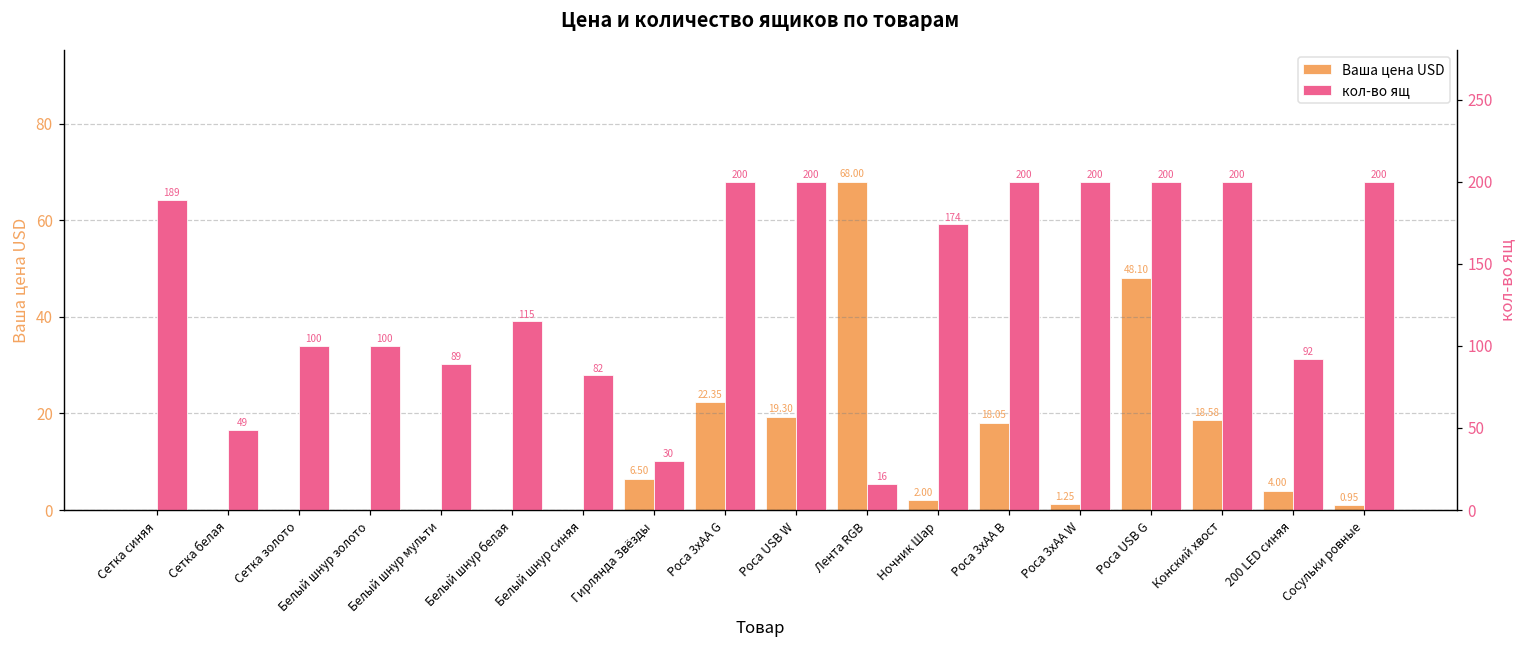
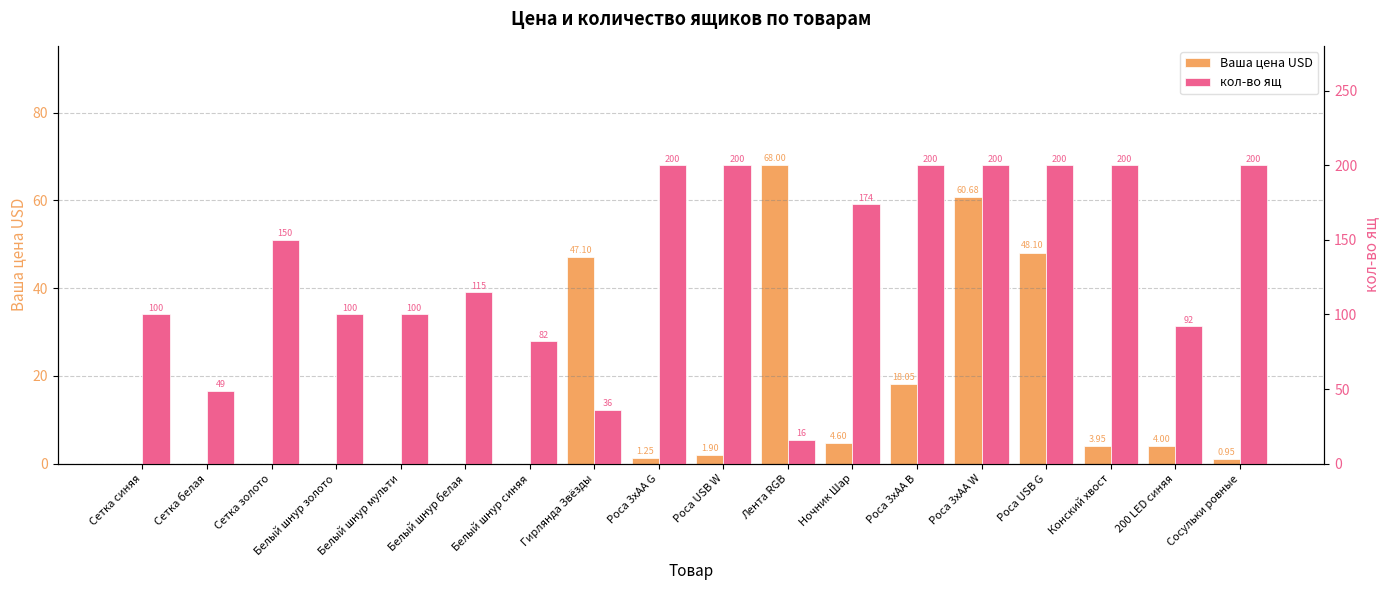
Ваша цена USD, Гирлянда Звёзды: 6.50 -> 47.10
Ваша цена USD, Роса 3хАА G: 22.35 -> 1.25
Ваша цена USD, Роса USB W: 19.30 -> 1.90
Ваша цена USD, Ночник Шар: 2.00 -> 4.60
Ваша цена USD, Роса 3хАА W: 1.25 -> 60.68
Ваша цена USD, Конский хвост: 18.58 -> 3.95
кол-во ящ, Сетка синяя: 189 -> 100
кол-во ящ, Сетка золото: 100 -> 150
кол-во ящ, Белый шнур мульти: 89 -> 100
кол-во ящ, Гирлянда Звёзды: 30 -> 36
